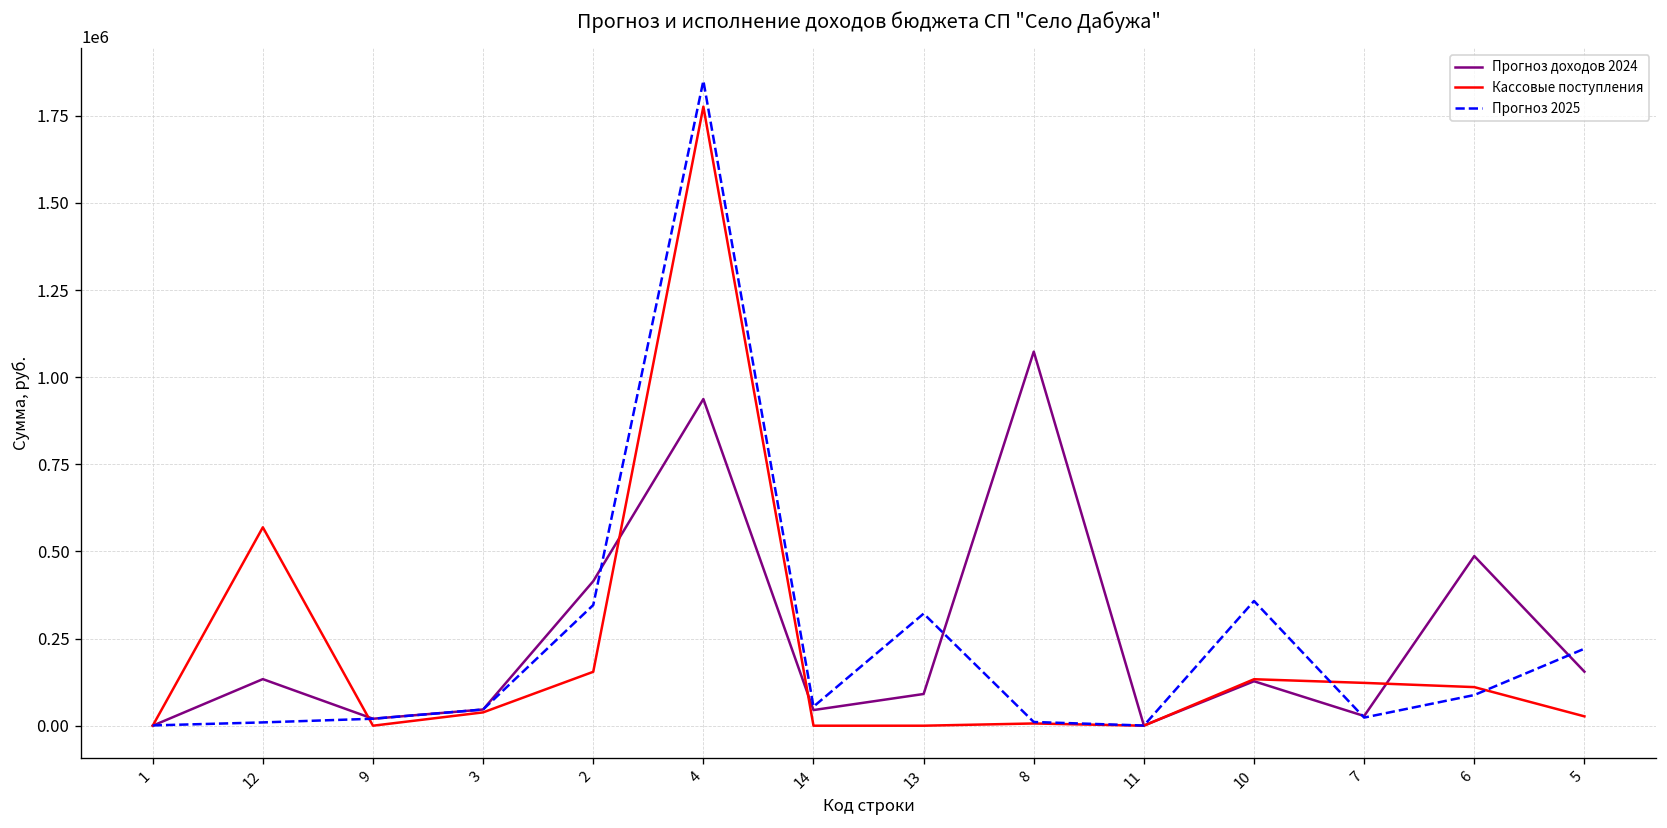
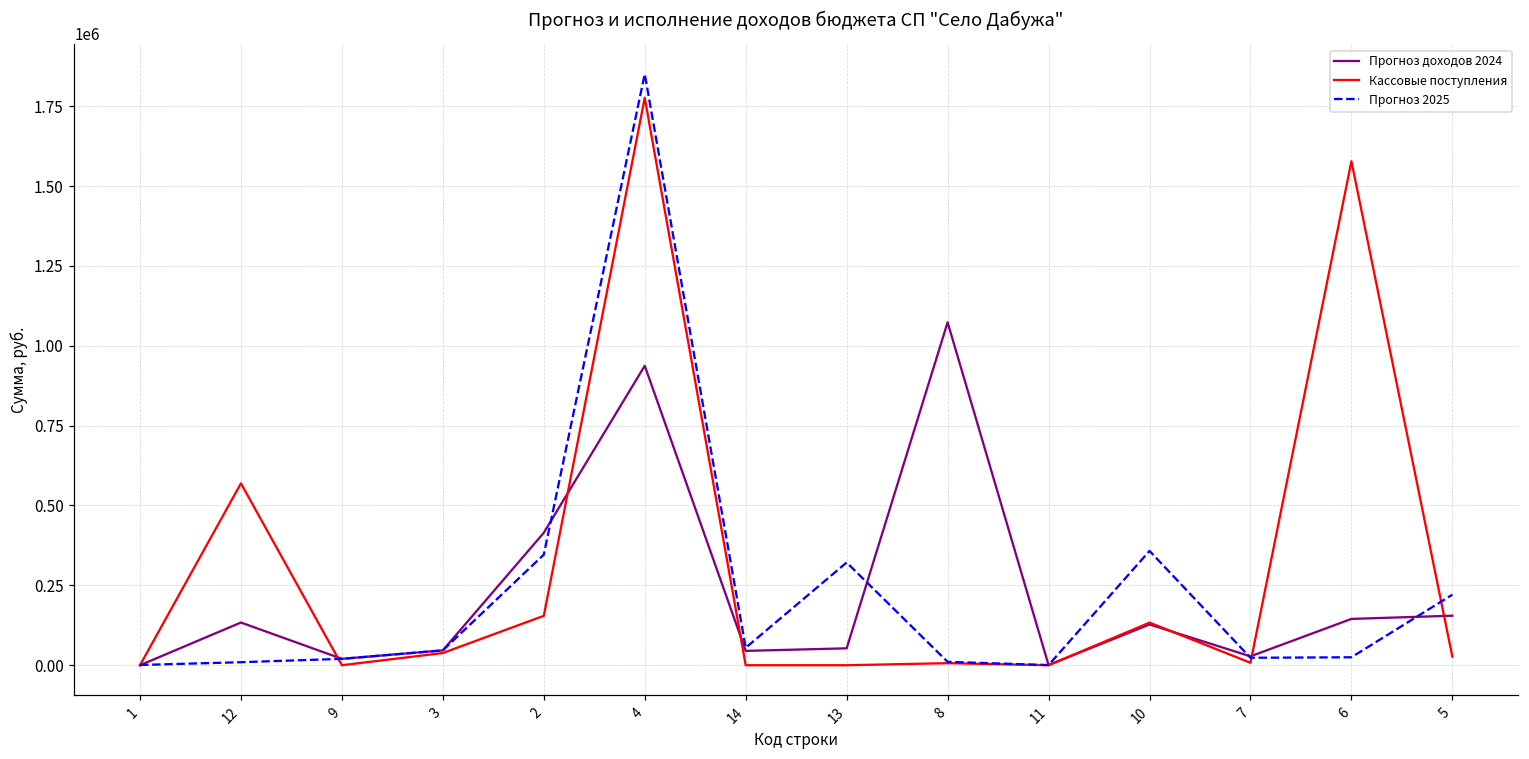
Прогноз доходов 2024, 13: 90000 -> 50000
Кассовые поступления, 7: 120000 -> 10000
Прогноз доходов 2024, 6: 490000 -> 140000
Кассовые поступления, 6: 110000 -> 1580000
Прогноз 2025, 6: 90000 -> 20000
